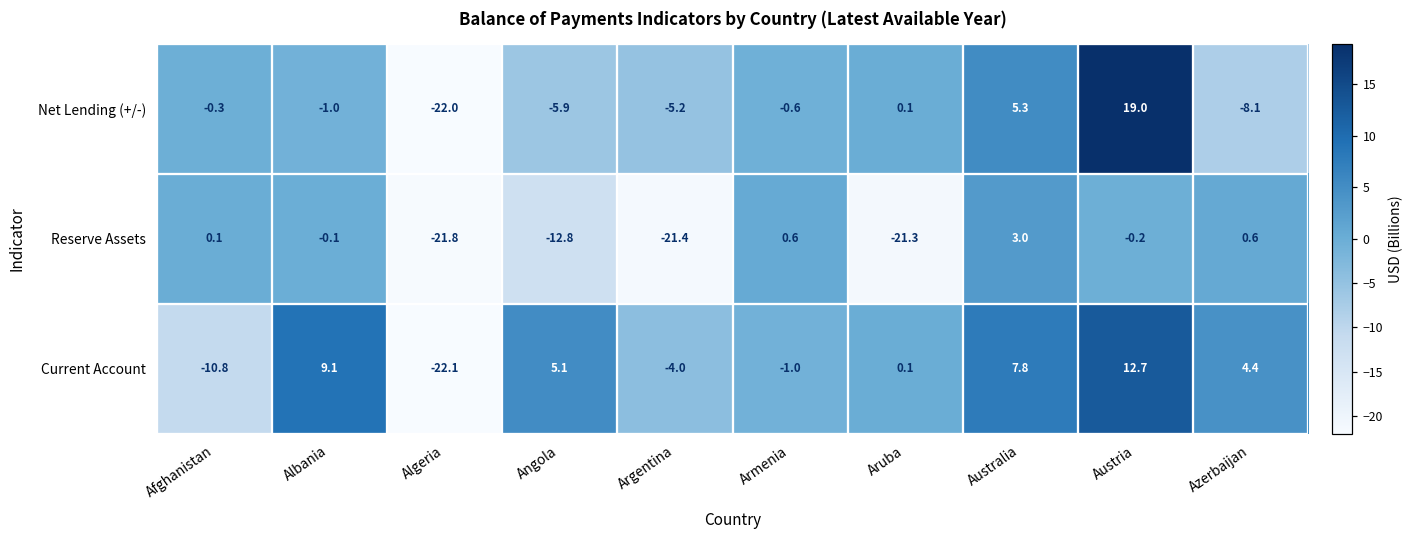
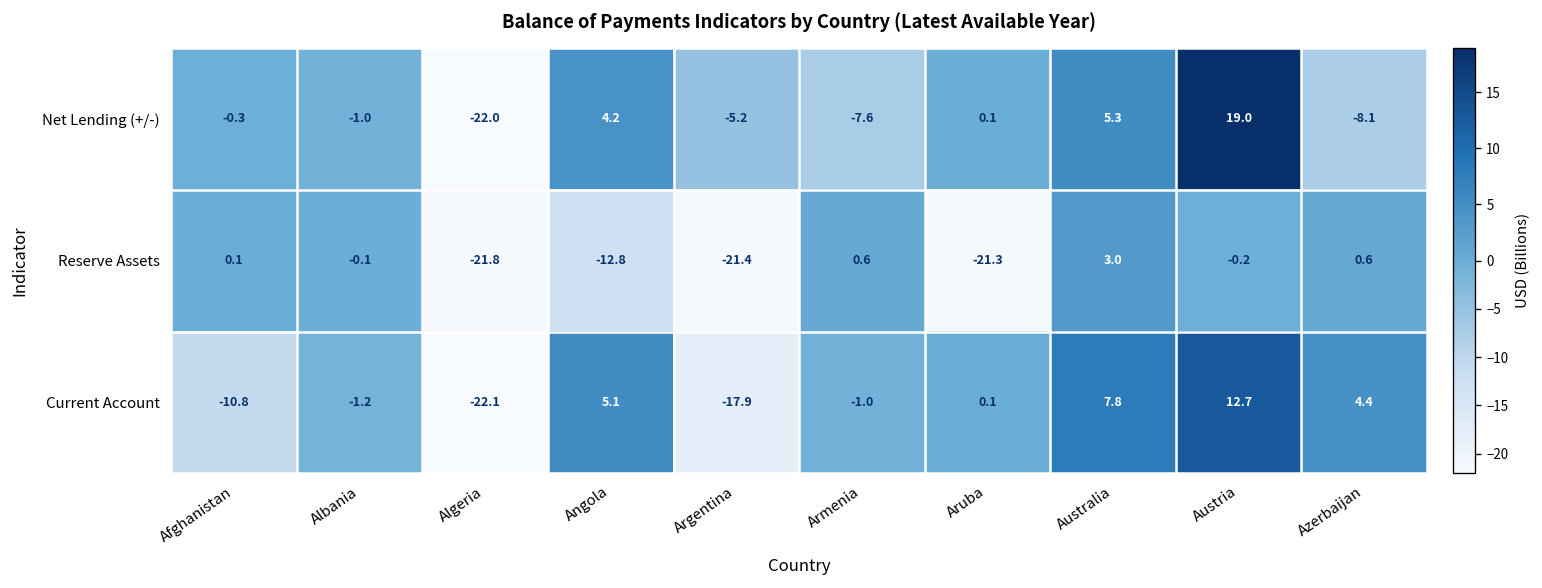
Net Lending (+/-), Angola: -5.9 -> 4.2
Net Lending (+/-), Armenia: -0.6 -> -7.6
Current Account, Albania: 9.1 -> -1.2
Current Account, Argentina: -4.0 -> -17.9
